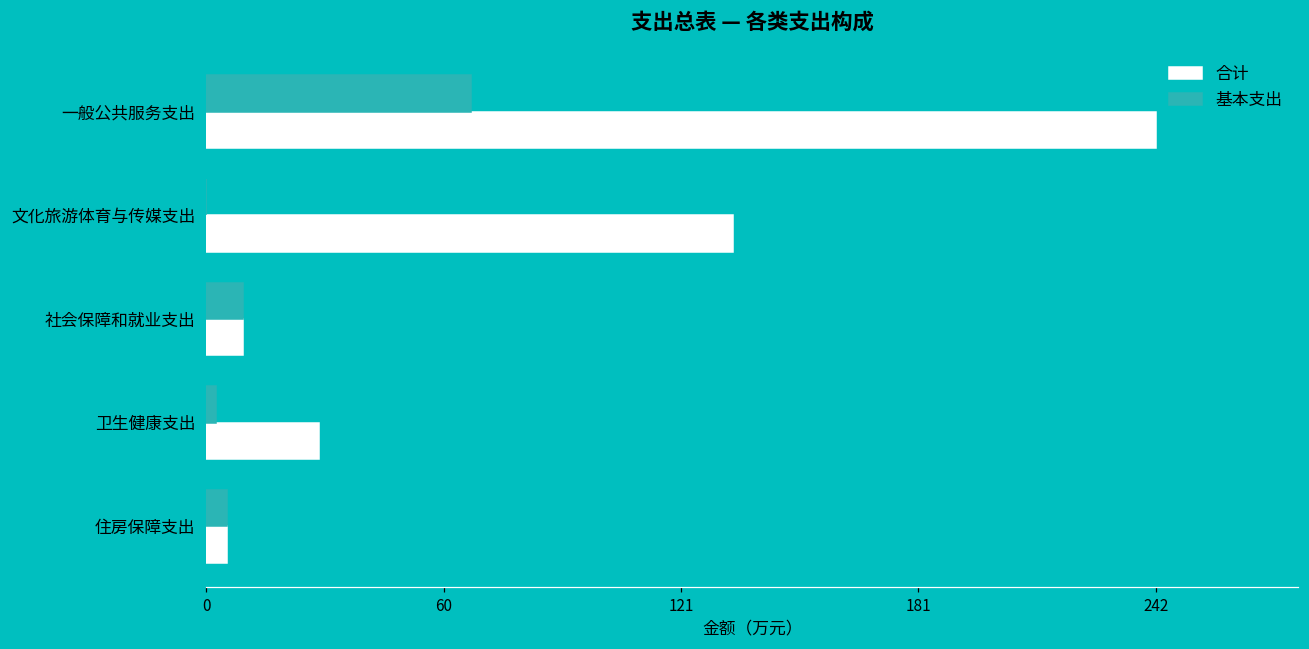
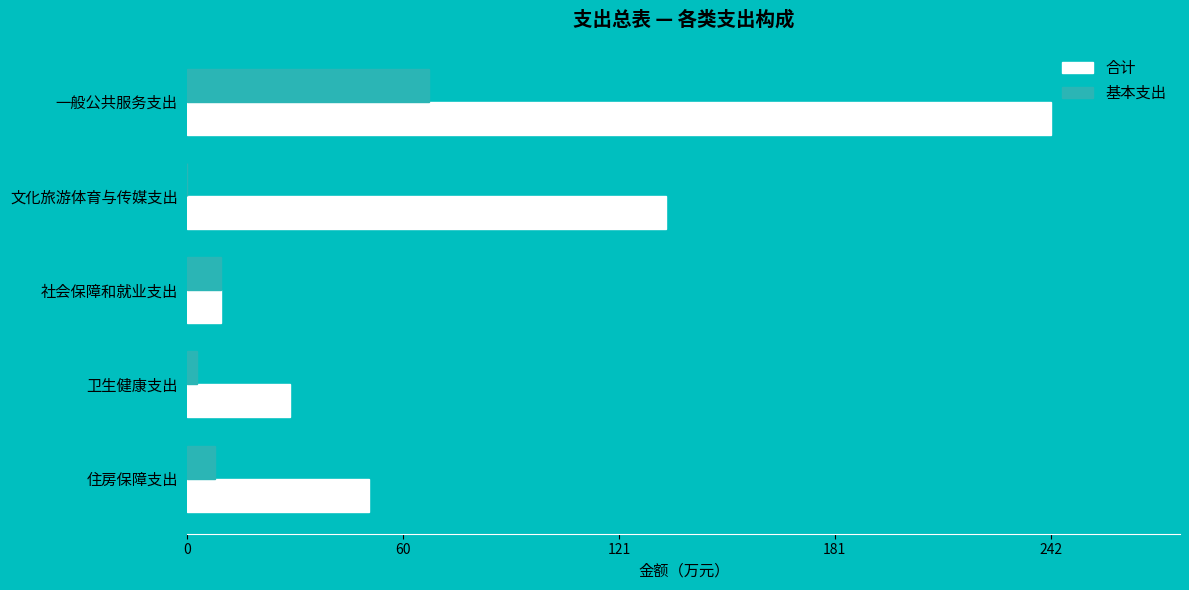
基本支出, 住房保障支出: 5 -> 8
合计, 住房保障支出: 5 -> 51
